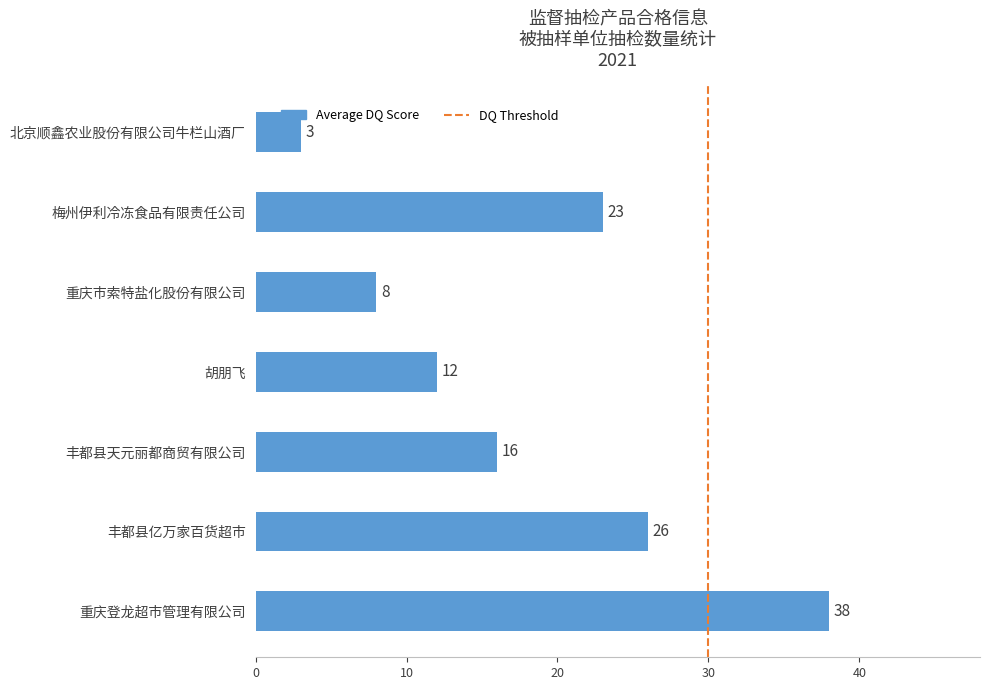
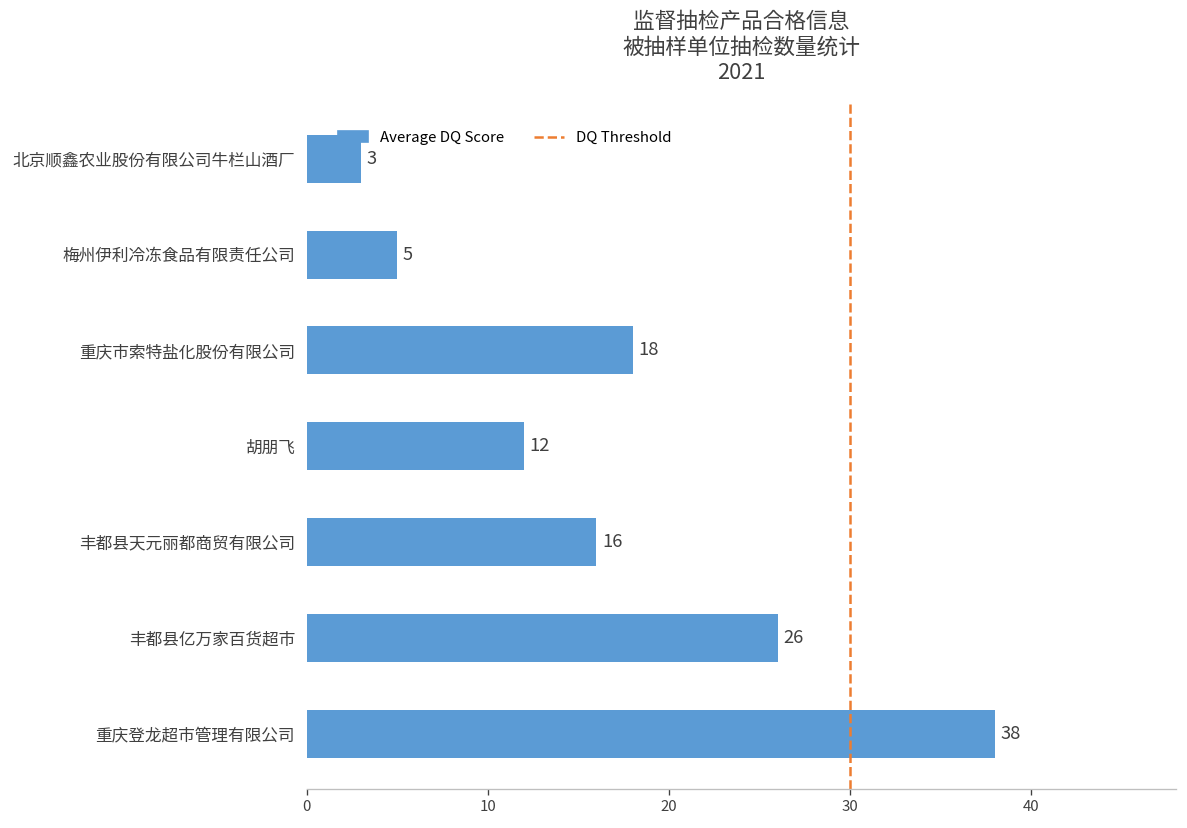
梅州伊利冷冻食品有限责任公司: 23 -> 5
重庆市索特盐化股份有限公司: 8 -> 18
